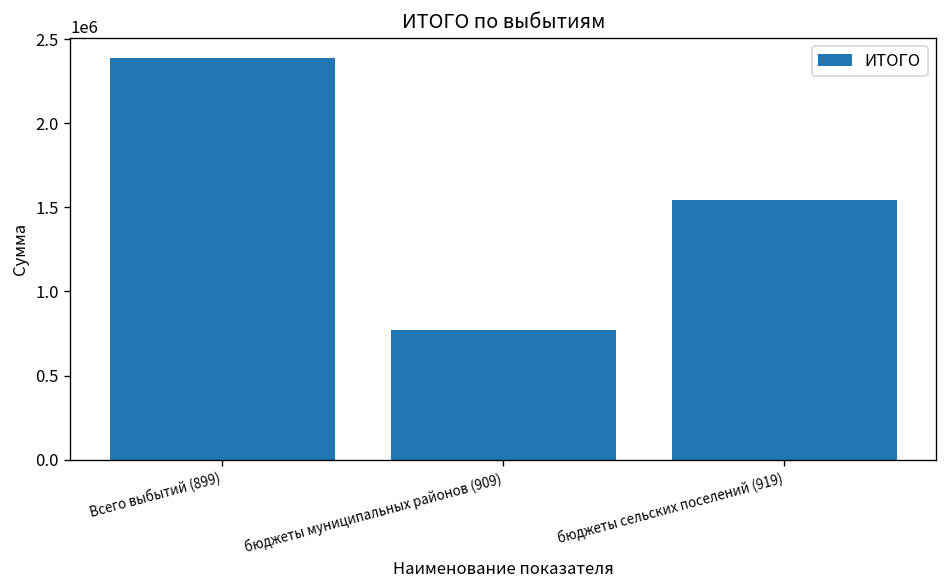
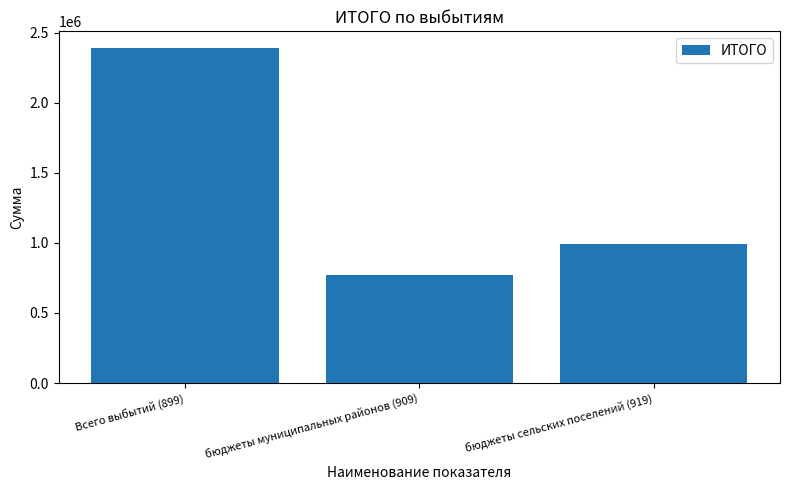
бюджеты сельских поселений (919): 1540000 -> 990000
